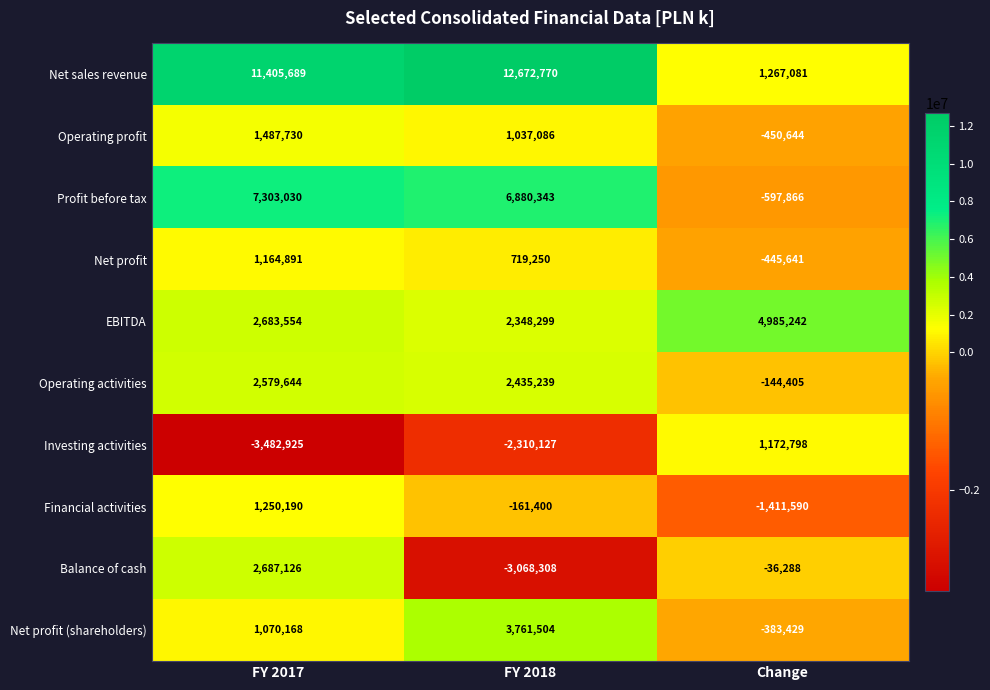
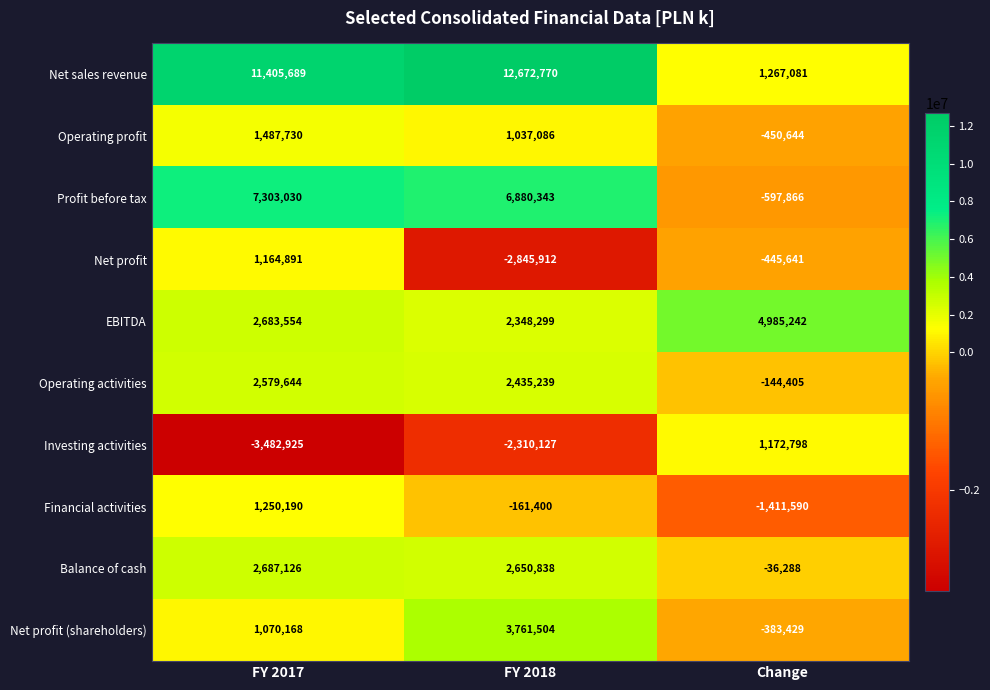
Net profit, FY 2018: 719,250 -> -2,845,912
Balance of cash, FY 2018: -3,068,308 -> 2,650,838
